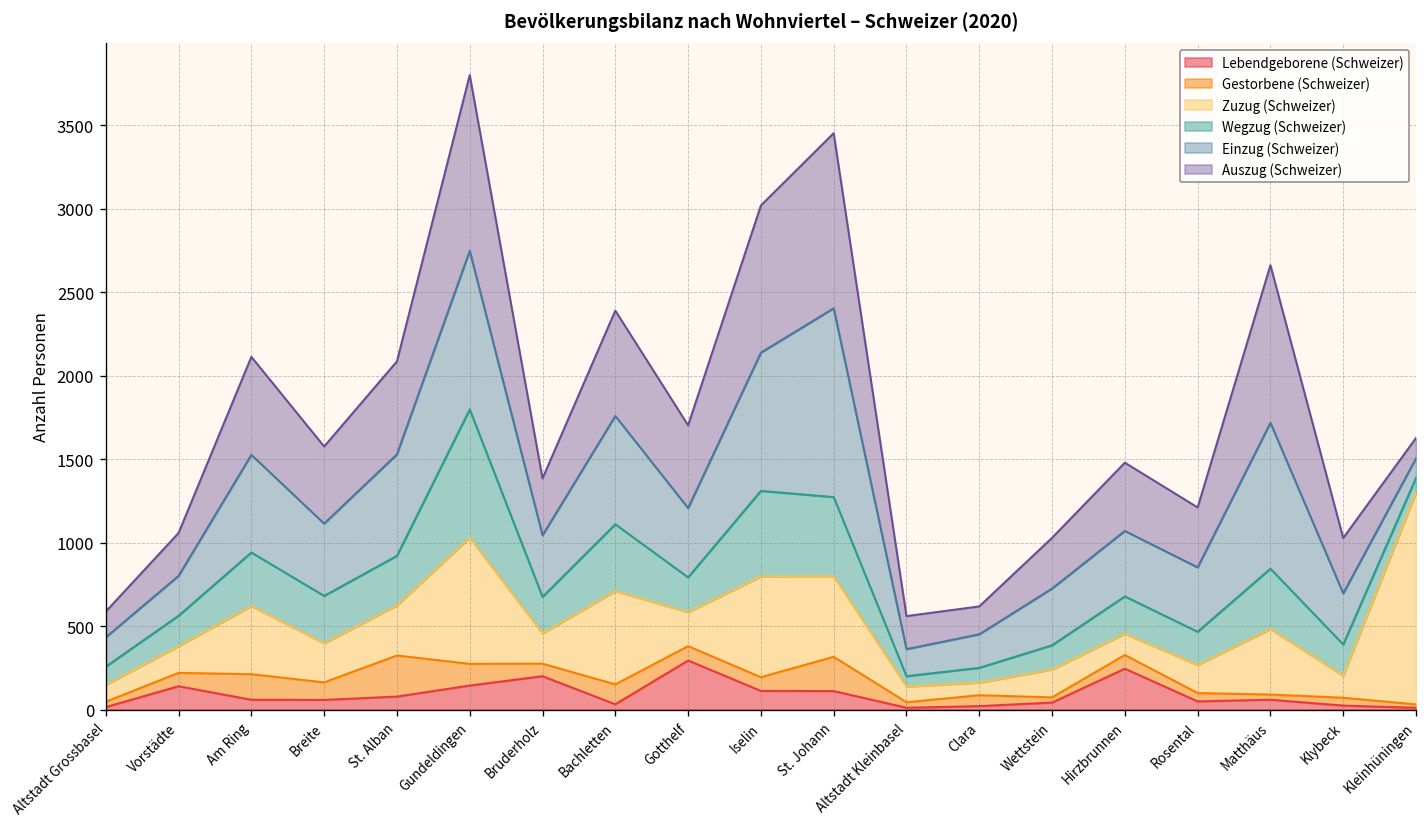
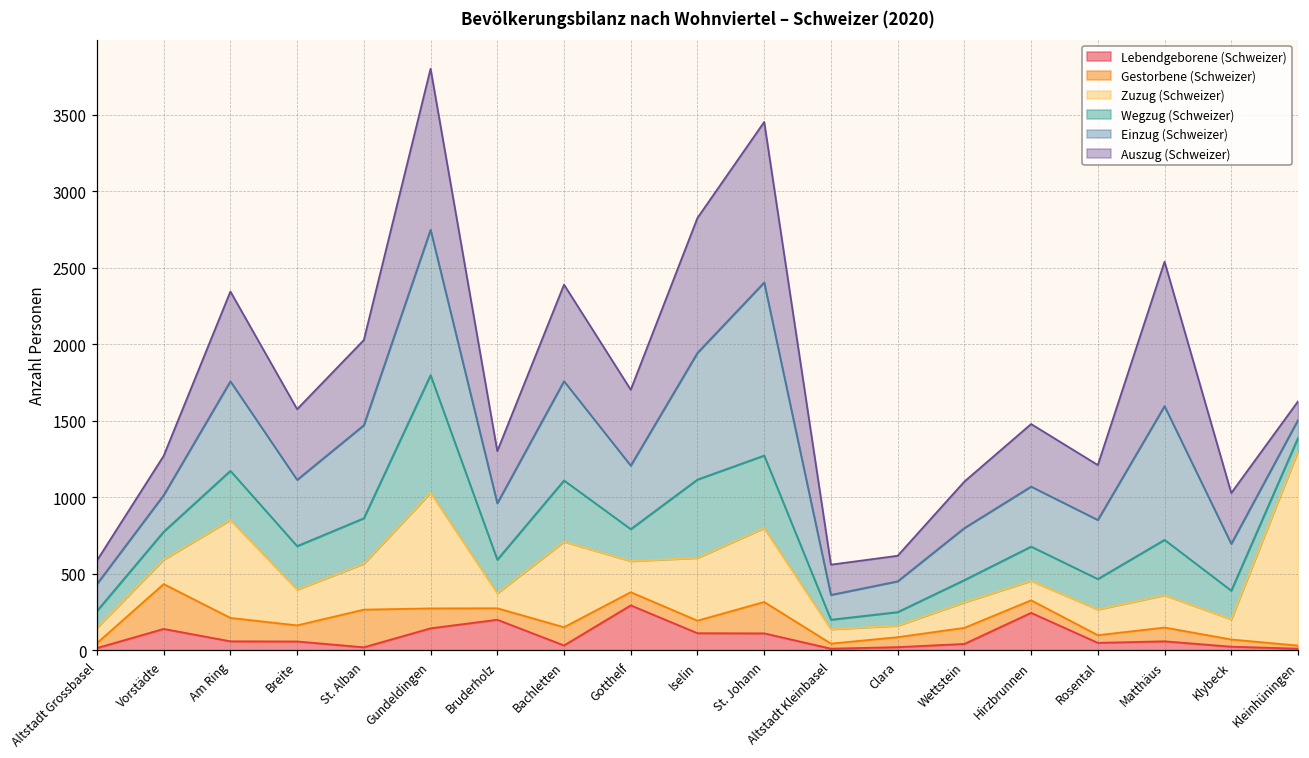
Gestorbene (Schweizer), Vorstädte: 80 -> 290
Zuzug (Schweizer), Am Ring: 410 -> 640
Lebendgeborene (Schweizer), St. Alban: 80 -> 20
Zuzug (Schweizer), Bruderholz: 180 -> 100
Zuzug (Schweizer), Iselin: 600 -> 410
Gestorbene (Schweizer), Wettstein: 30 -> 110
Gestorbene (Schweizer), Matthäus: 30 -> 90
Zuzug (Schweizer), Matthäus: 390 -> 210
